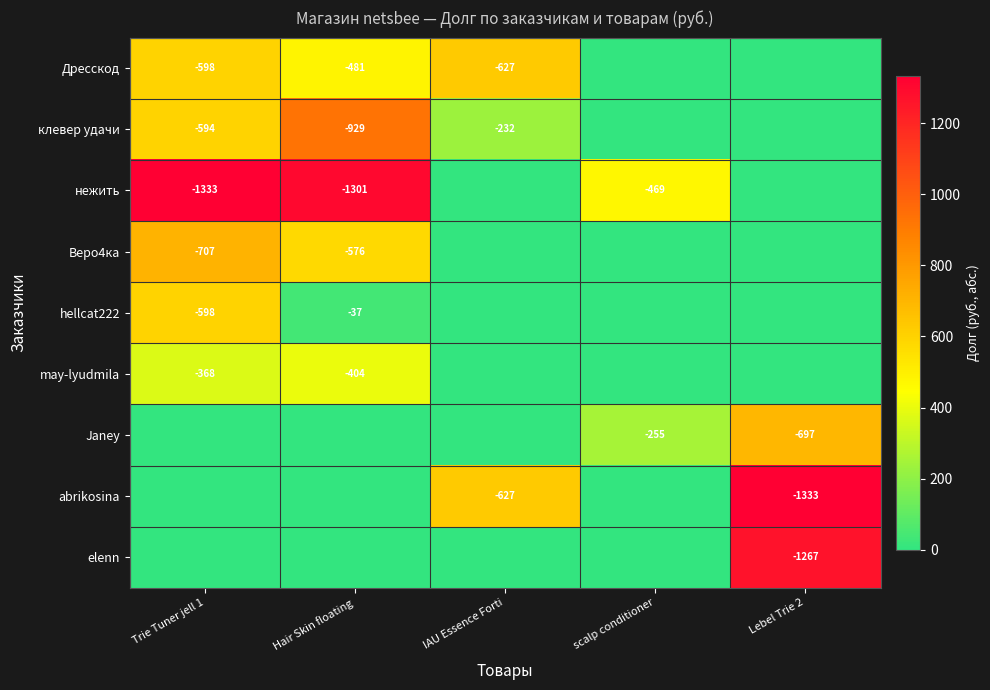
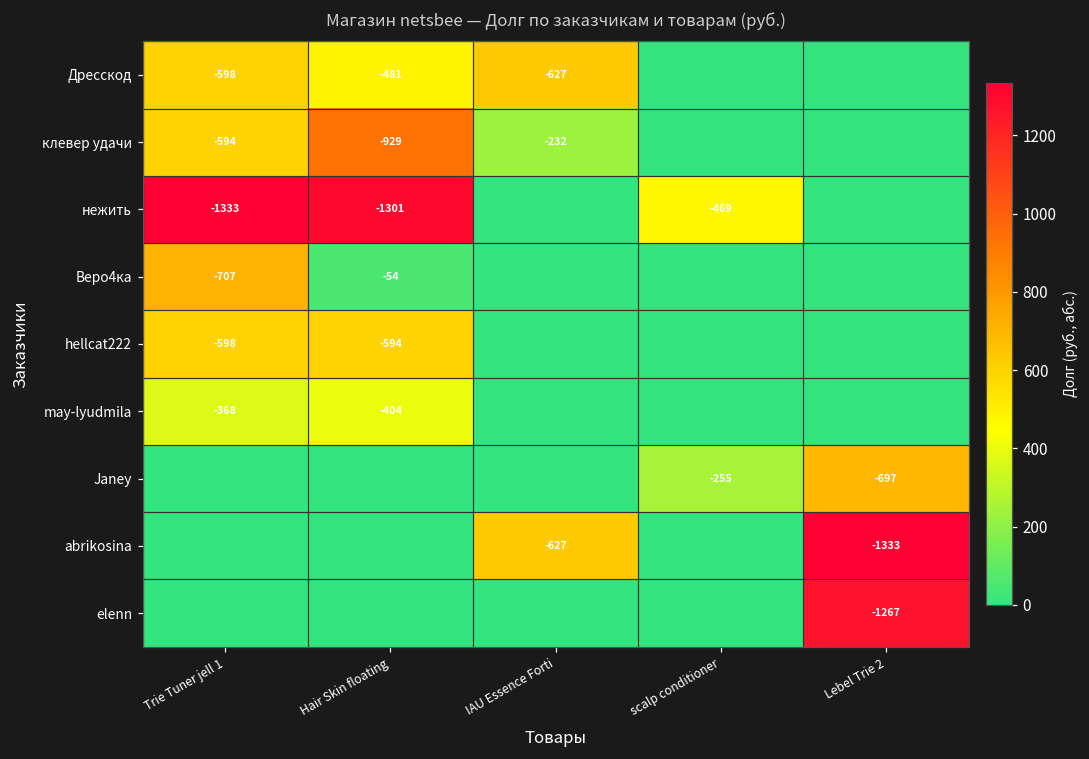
Веро4ка, Hair Skin floating: -576 -> -54
hellcat222, Hair Skin floating: -37 -> -594
